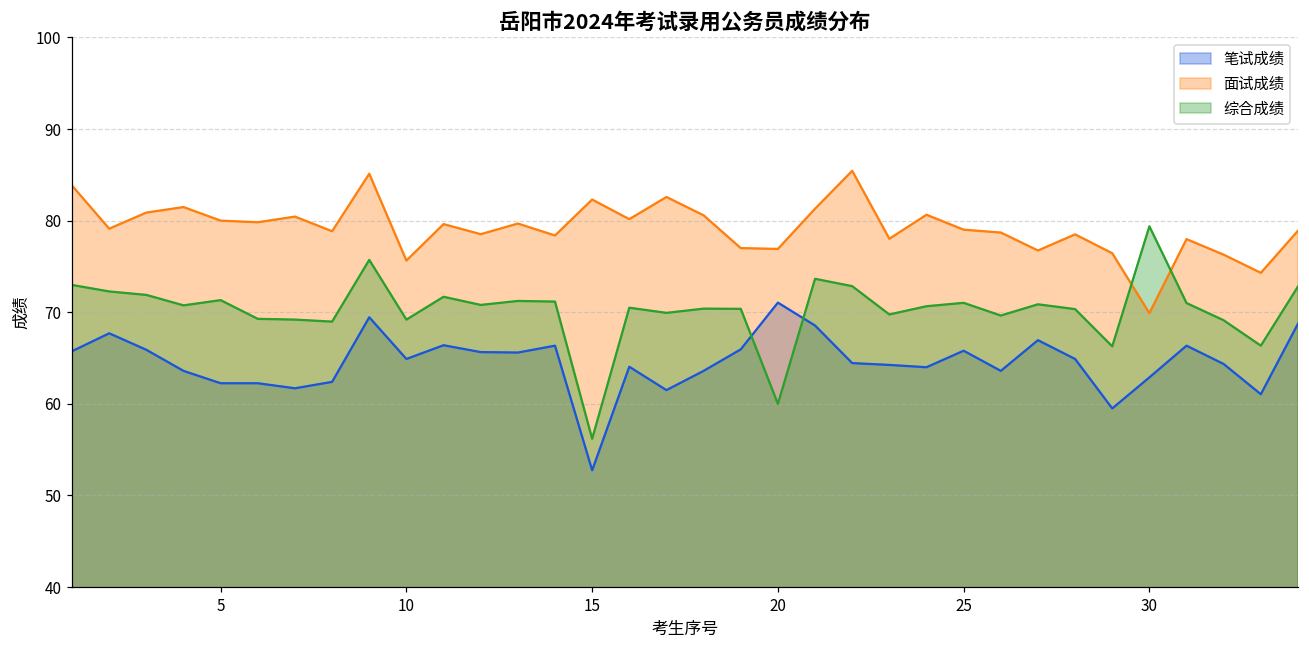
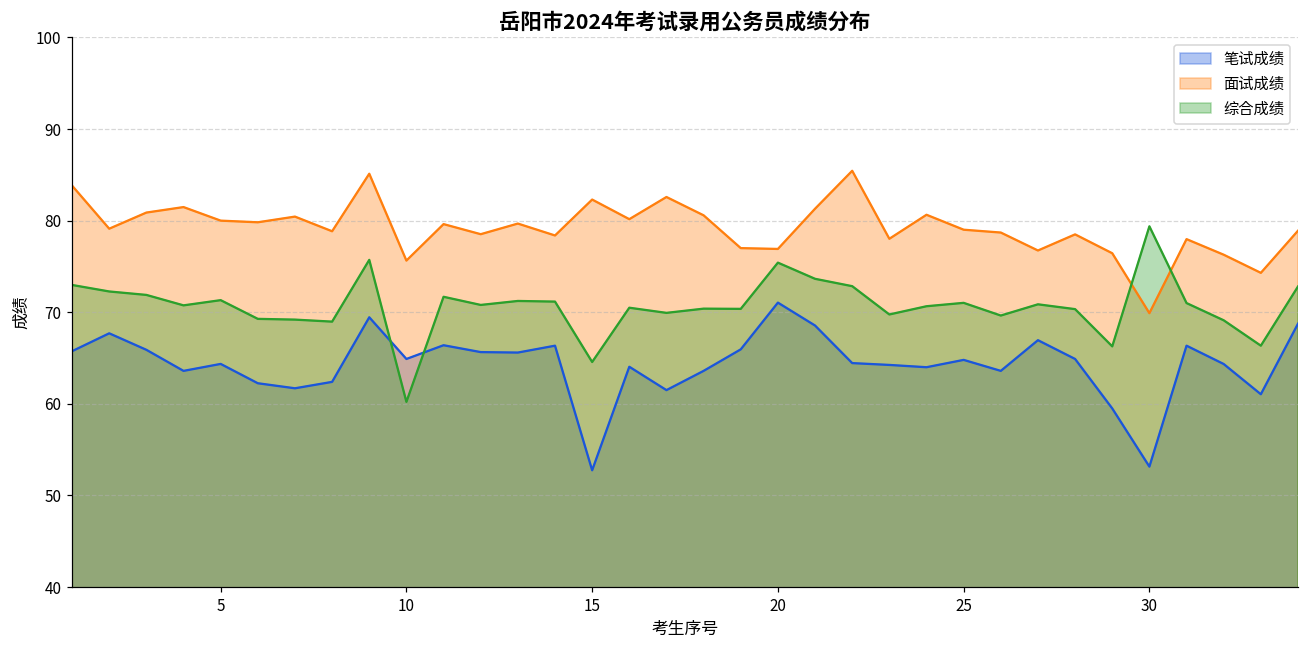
笔试成绩, 5: 62 -> 64
综合成绩, 10: 69 -> 60
综合成绩, 15: 56 -> 65
综合成绩, 20: 60 -> 75
笔试成绩, 25: 66 -> 65
笔试成绩, 30: 63 -> 53
